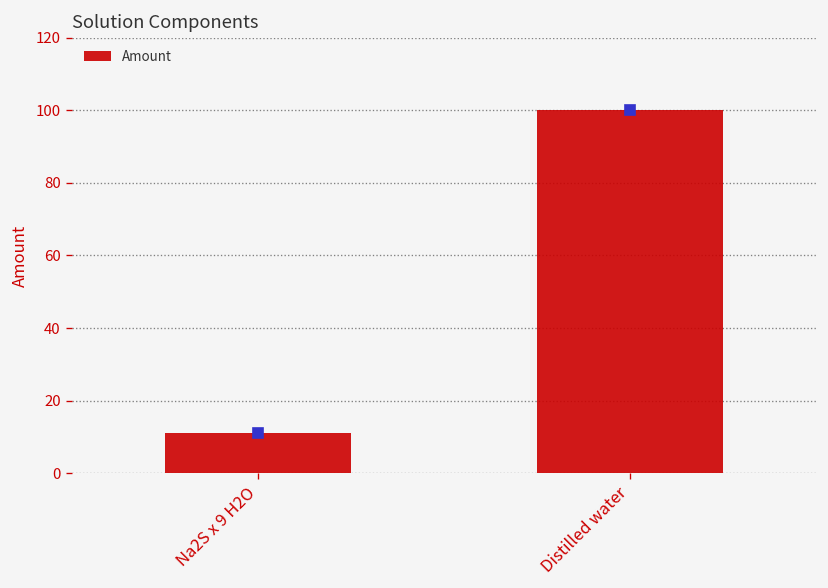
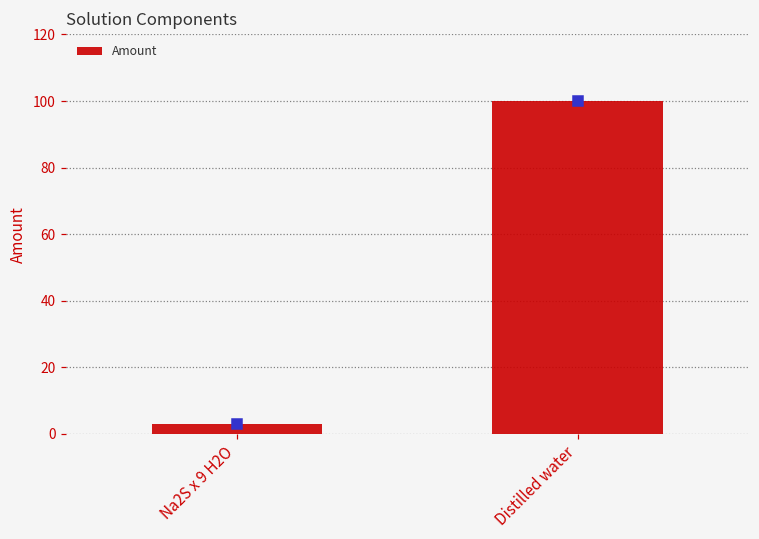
Amount, Na2S x 9 H2O: 11 -> 3
